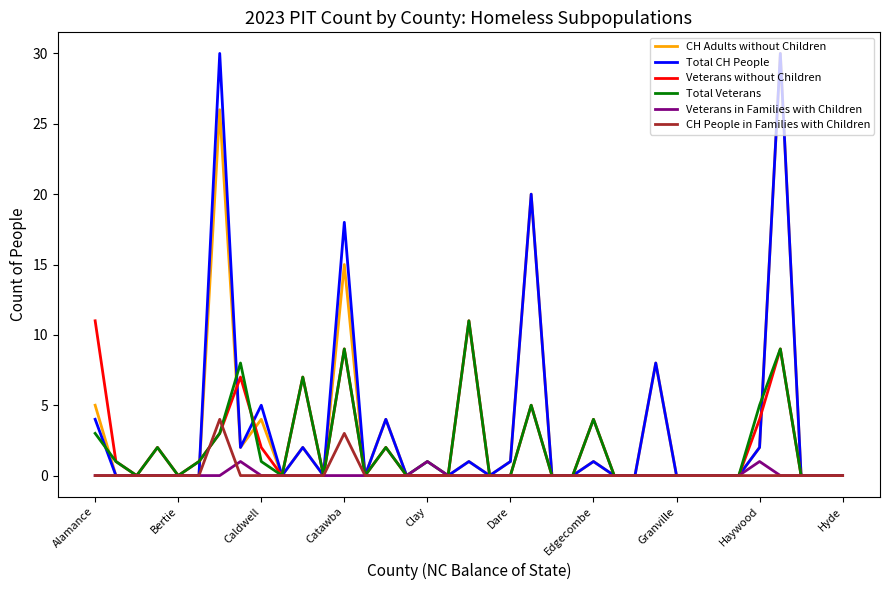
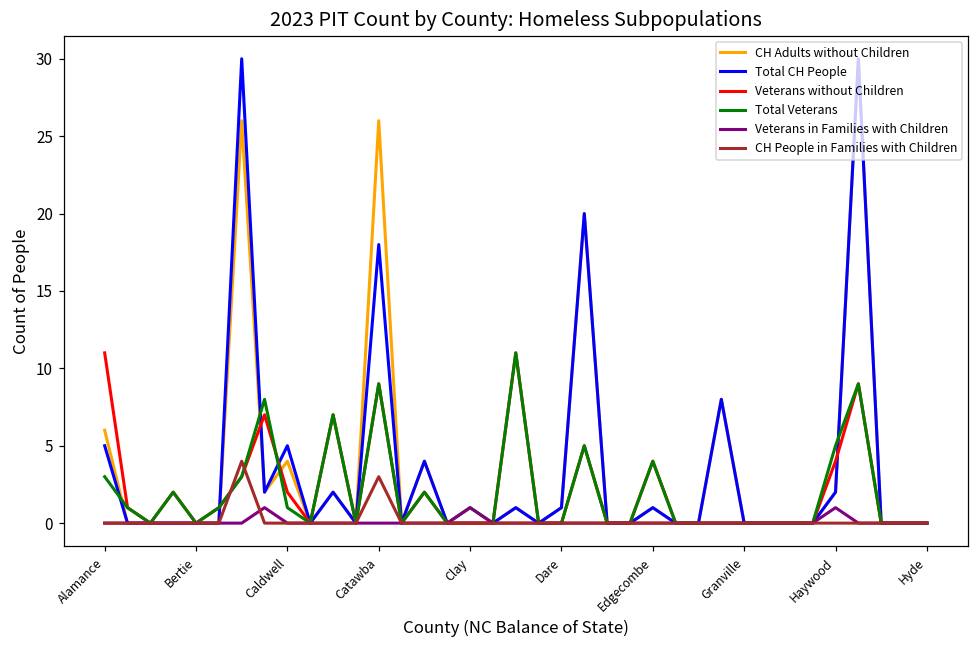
CH Adults without Children, Alamance: 5 -> 6
Total CH People, Alamance: 4 -> 5
CH Adults without Children, Catawba: 15 -> 26
